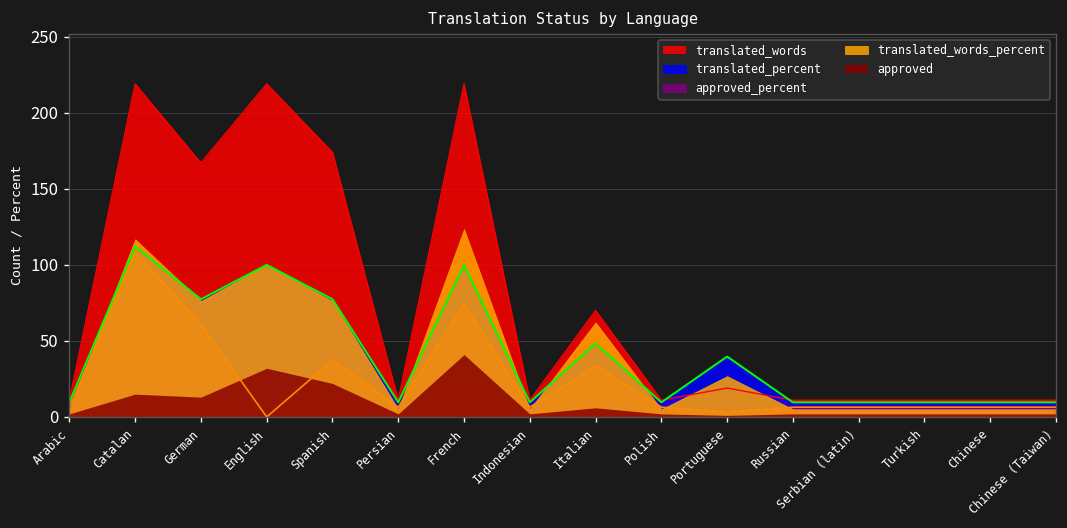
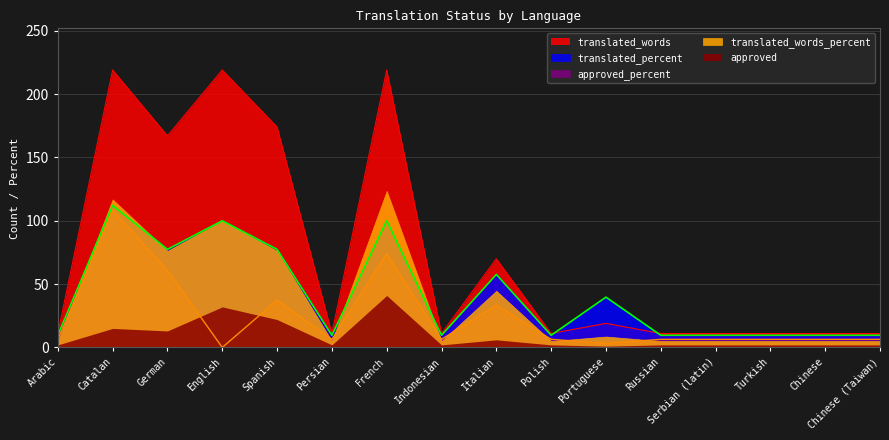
translated_percent, Italian: 48 -> 58
translated_words_percent, Italian: 62 -> 45
translated_words_percent, Portuguese: 27 -> 9
